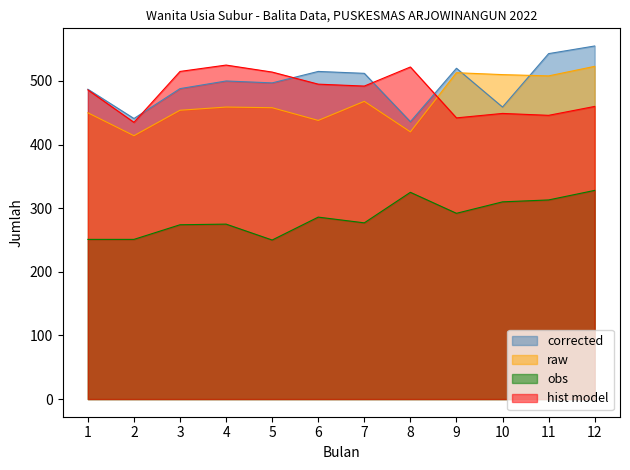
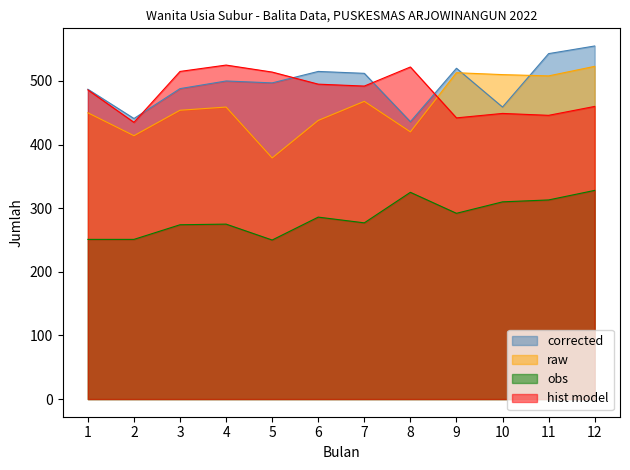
raw, 5: 460 -> 380
